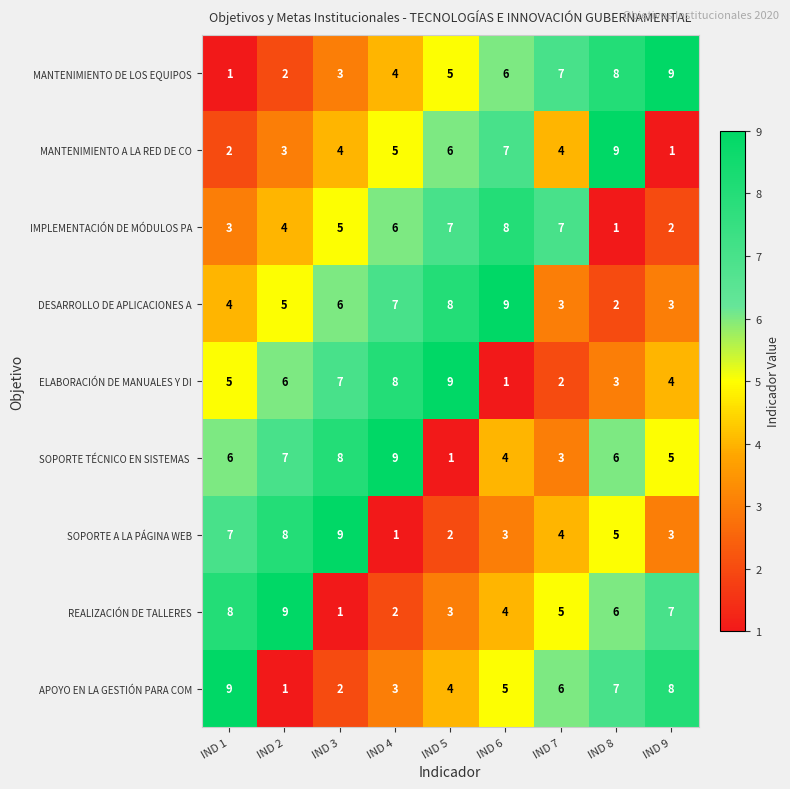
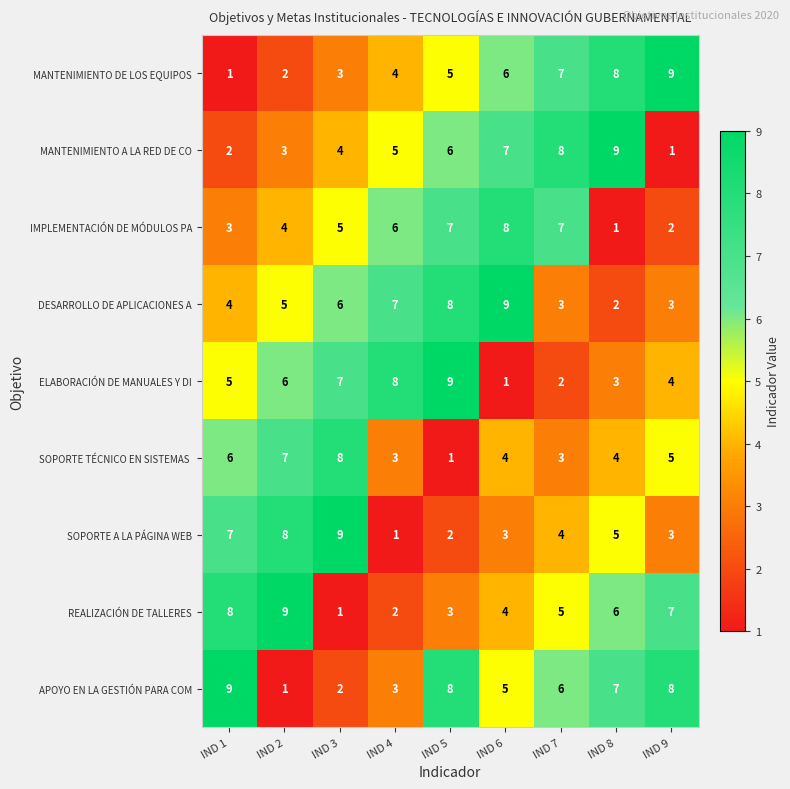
MANTENIMIENTO A LA RED DE CO, IND 7: 4 -> 8
SOPORTE TÉCNICO EN SISTEMAS, IND 4: 9 -> 3
SOPORTE TÉCNICO EN SISTEMAS, IND 8: 6 -> 4
APOYO EN LA GESTIÓN PARA COM, IND 5: 4 -> 8
